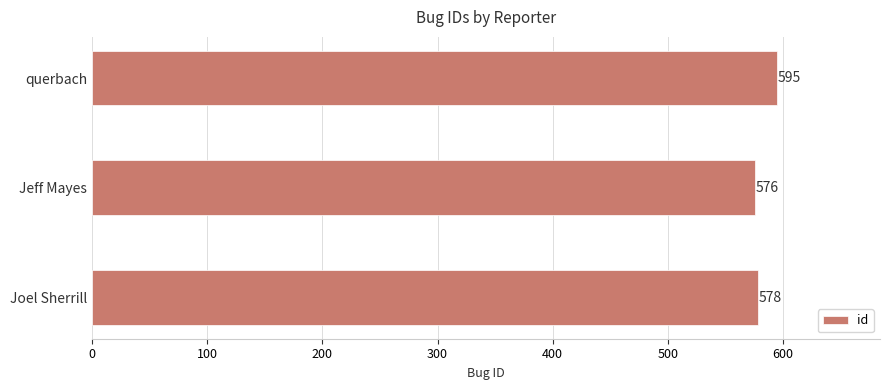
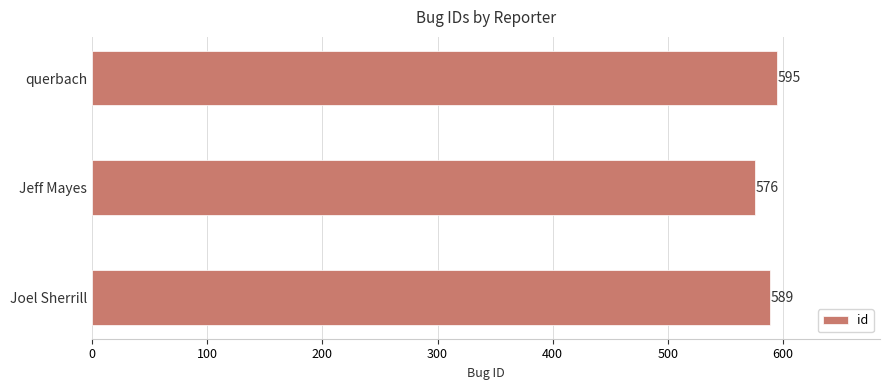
Joel Sherrill: 578 -> 589
